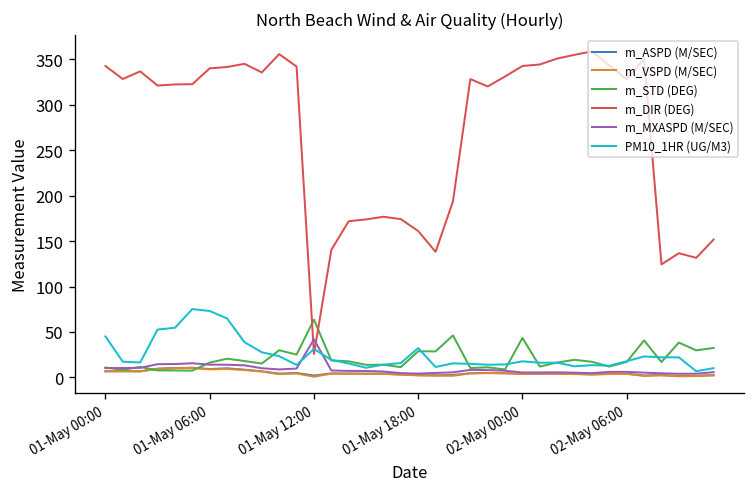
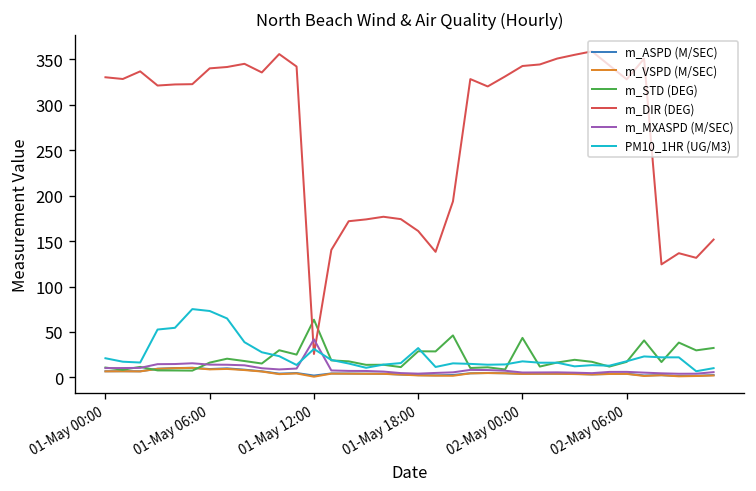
m_DIR (DEG), 01-May 00:00: 340 -> 330
PM10_1HR (UG/M3), 01-May 00:00: 50 -> 20
